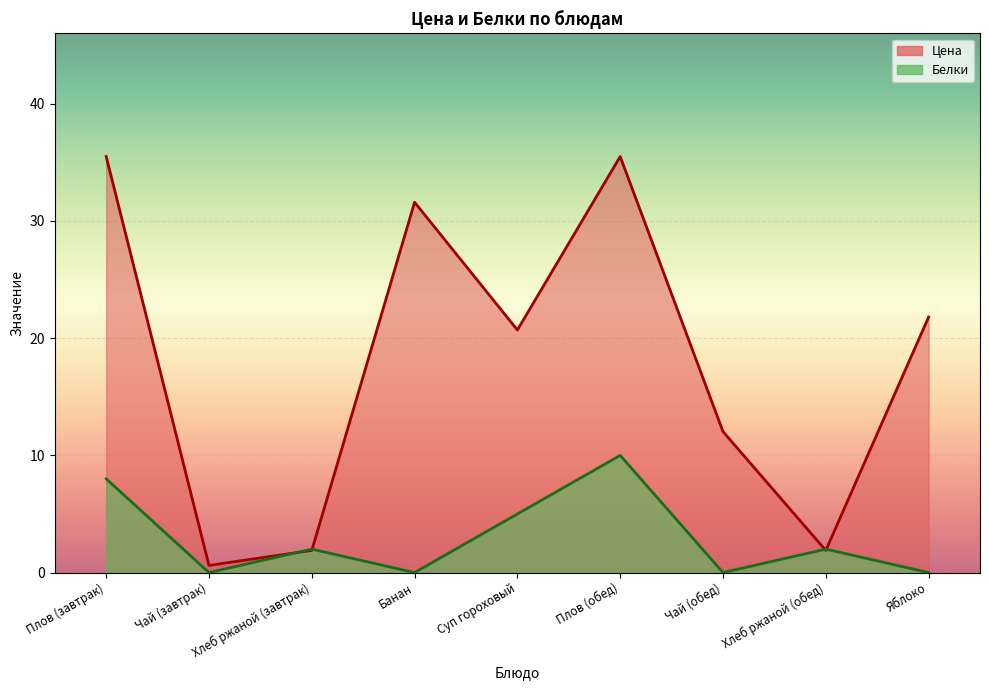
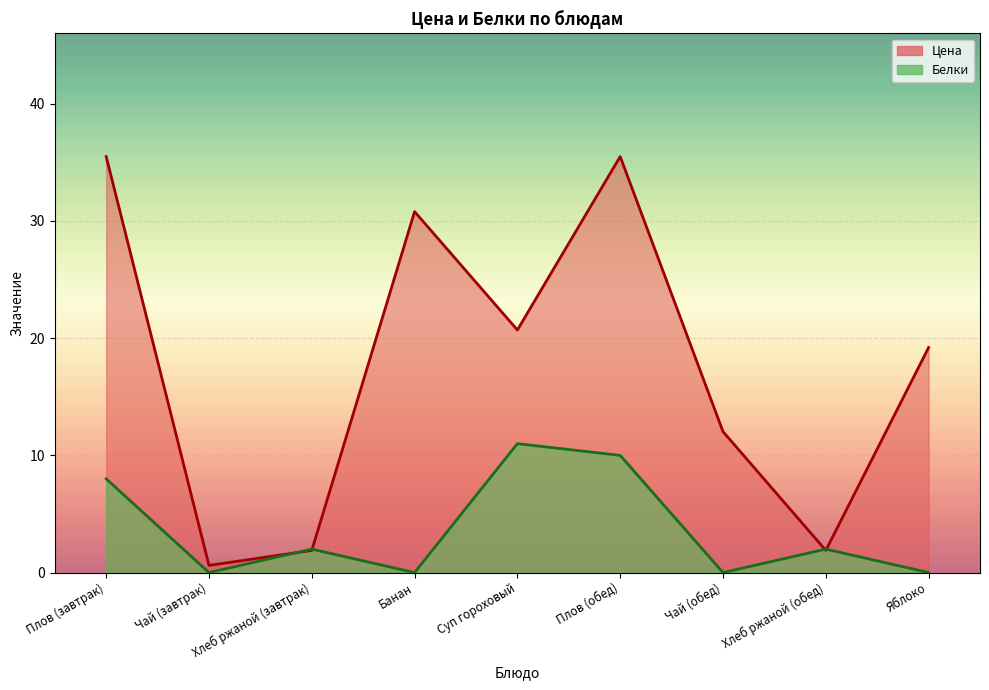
Цена, Банан: 31.6 -> 30.8
Белки, Суп гороховый: 5 -> 11
Цена, Яблоко: 21.8 -> 19.2
